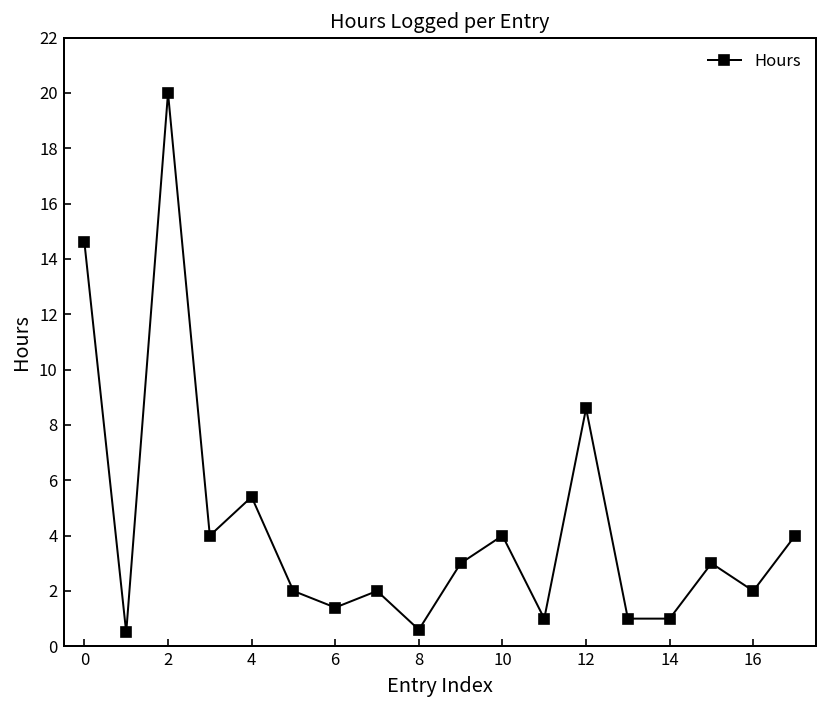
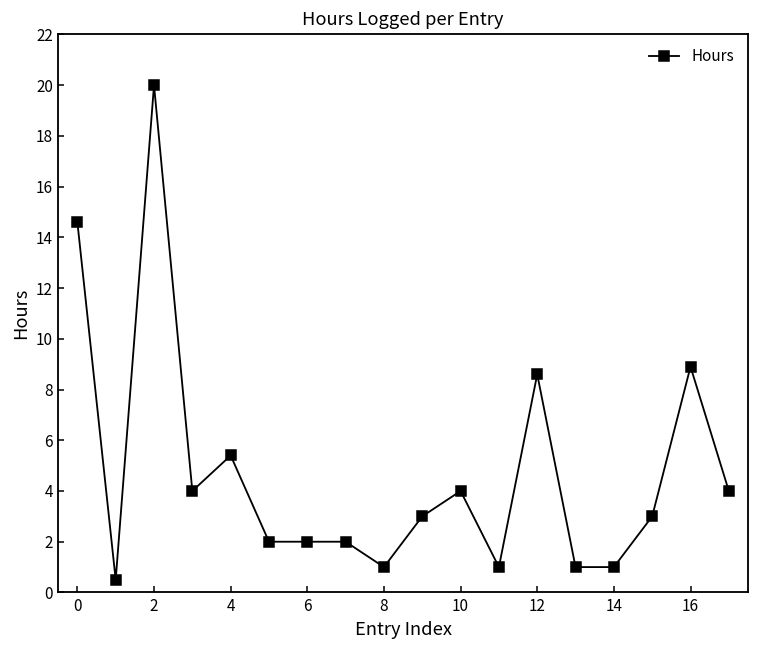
6: 1.4 -> 2.0
8: 0.6 -> 1.0
16: 2.0 -> 8.9
